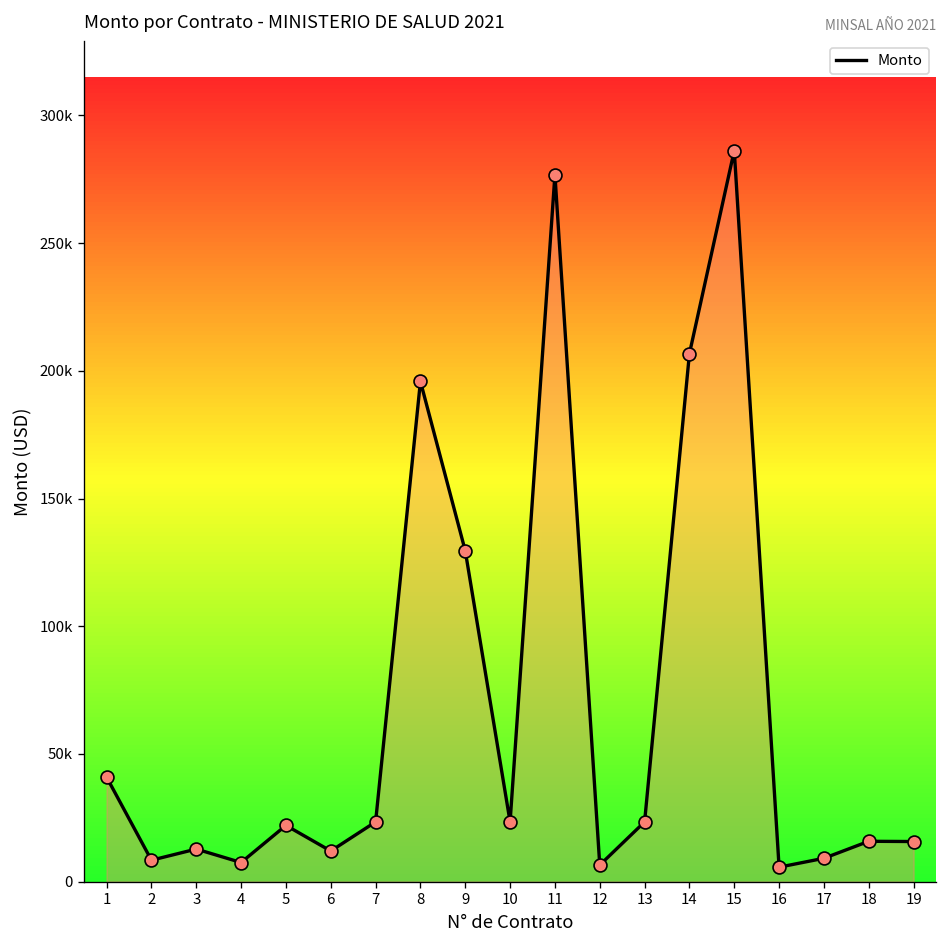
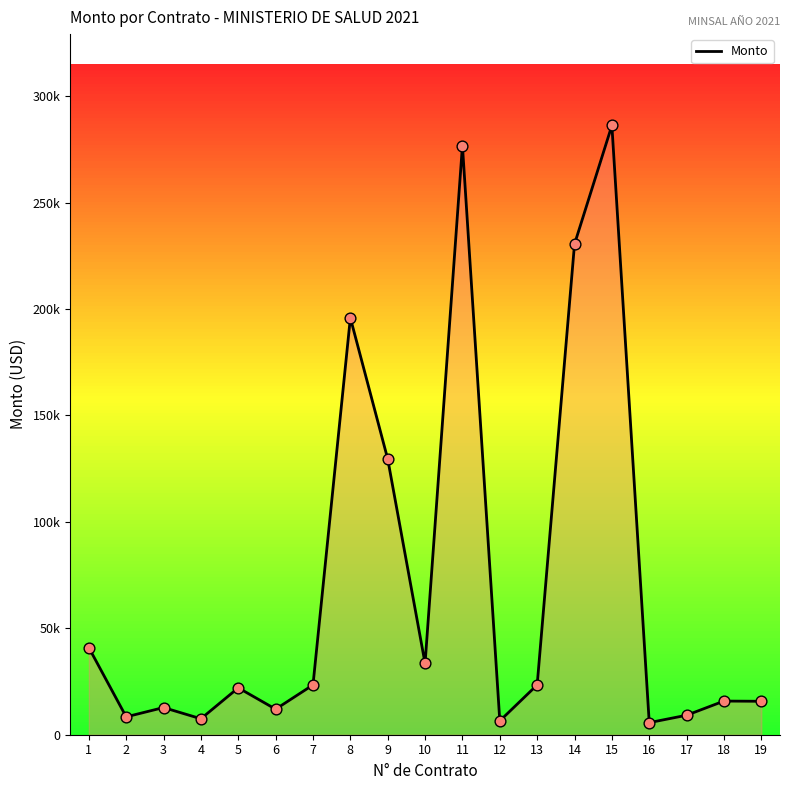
10: 23000 -> 33000
14: 207000 -> 231000
